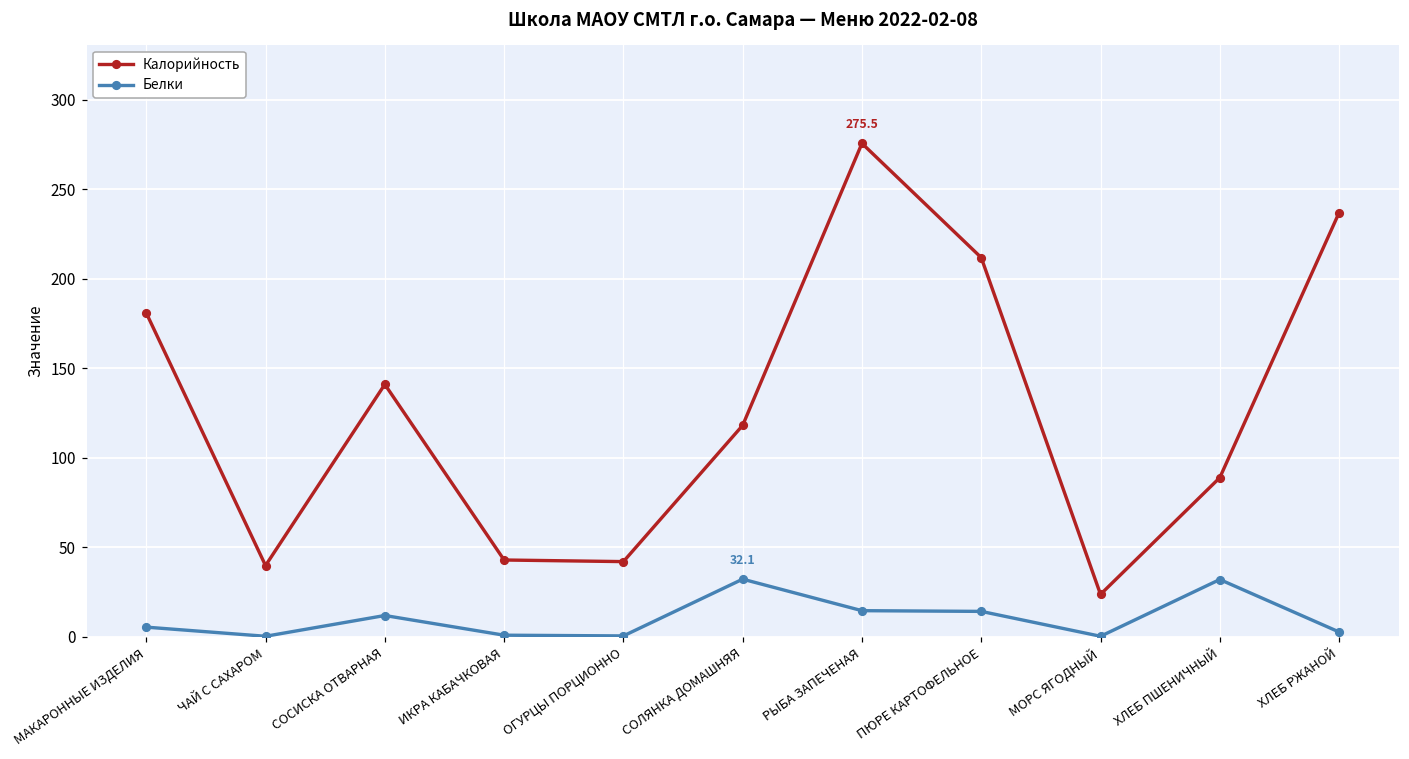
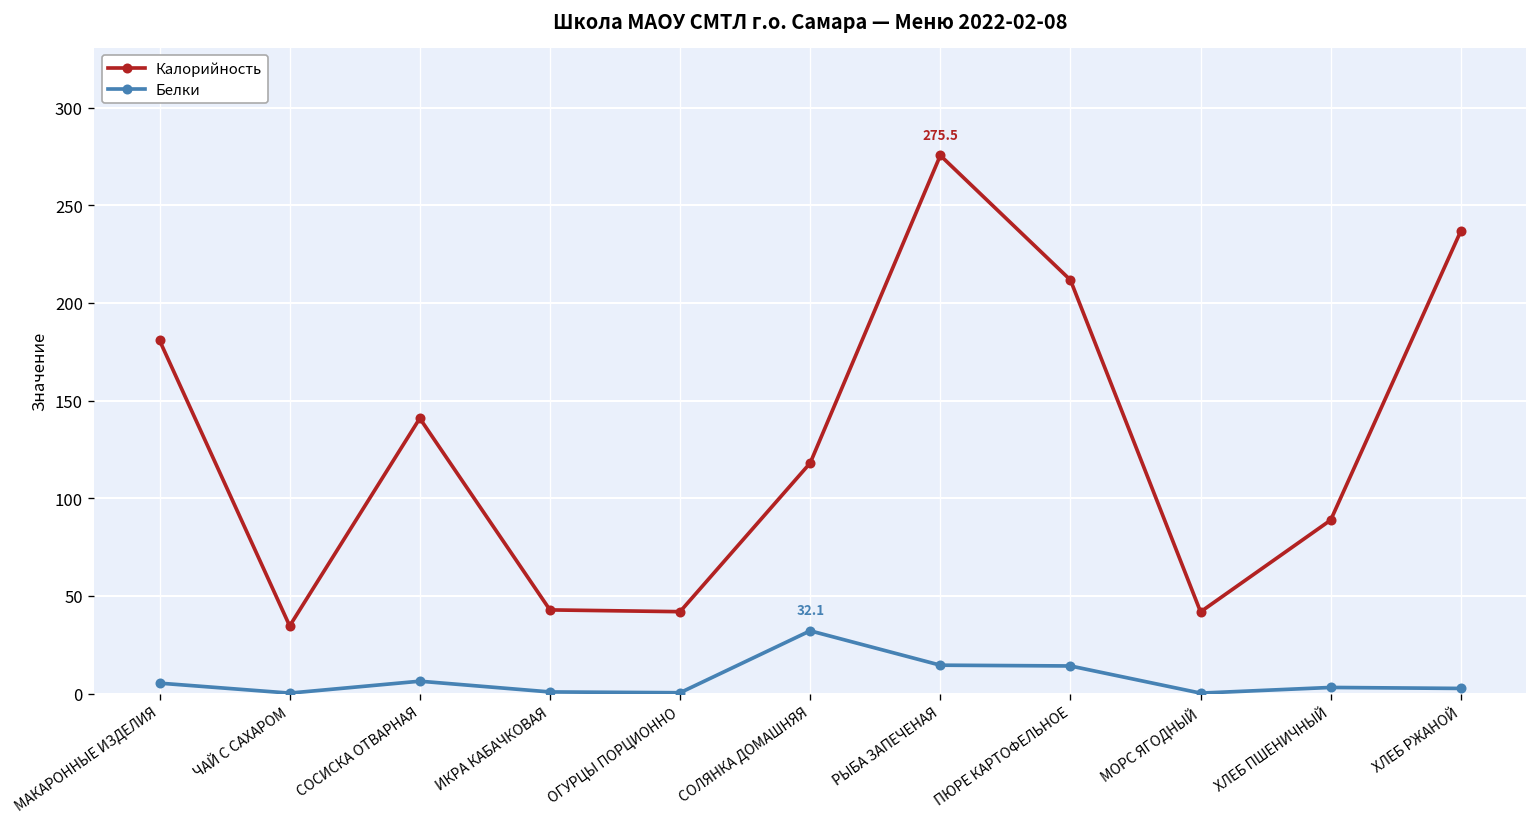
Калорийность, ЧАЙ С САХАРОМ: 40 -> 35
Белки, СОСИСКА ОТВАРНАЯ: 12 -> 6
Калорийность, МОРС ЯГОДНЫЙ: 24 -> 42
Белки, ХЛЕБ ПШЕНИЧНЫЙ: 32 -> 3
